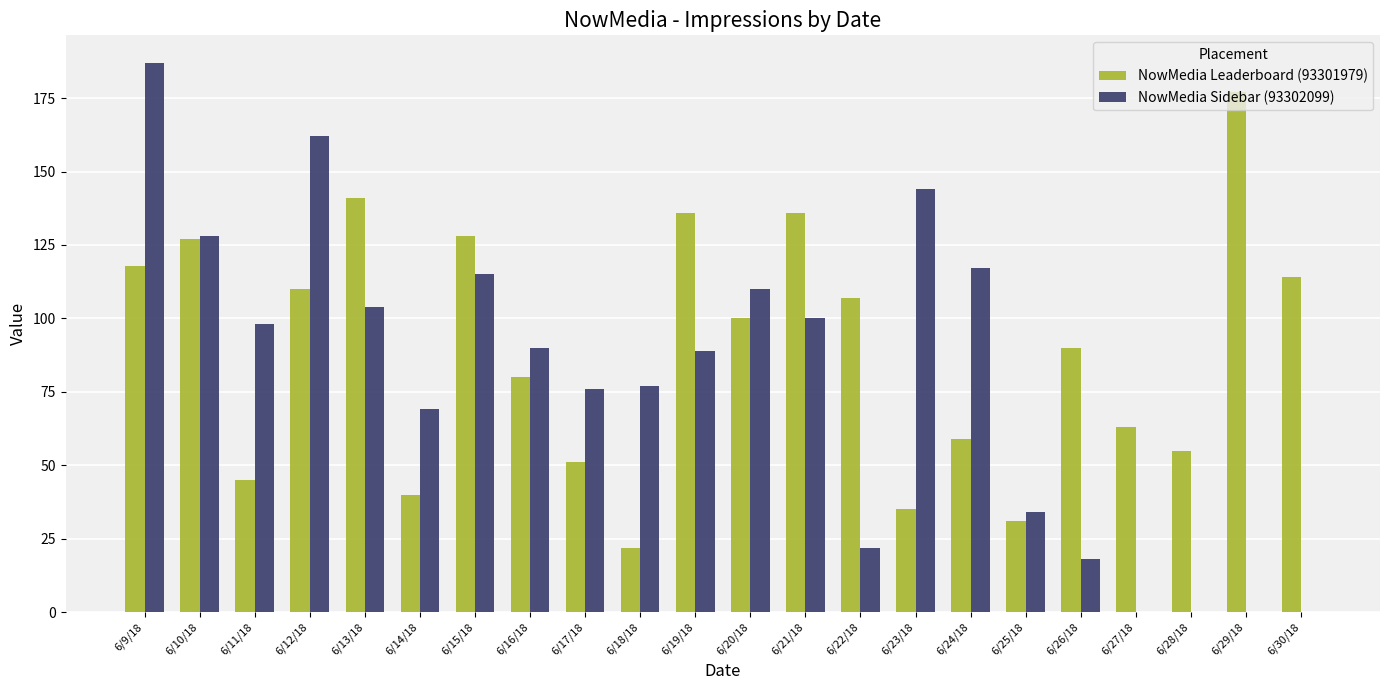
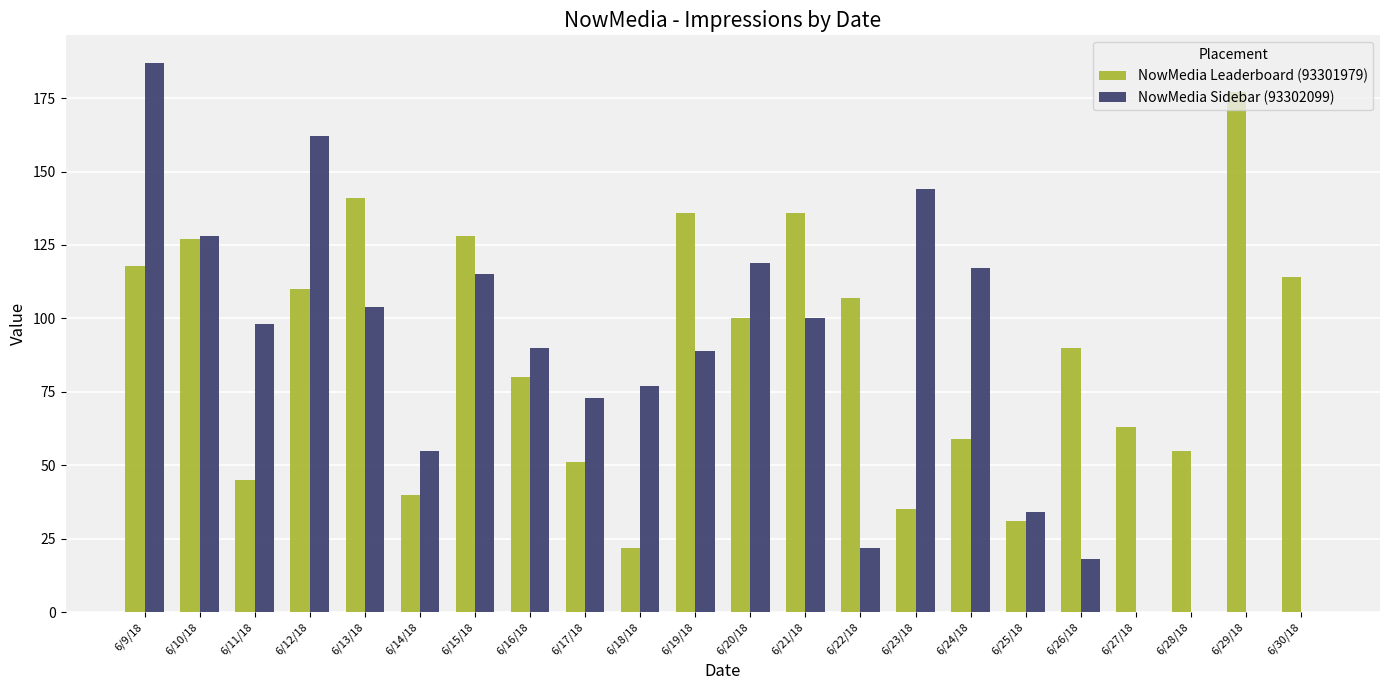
NowMedia Sidebar (93302099), 6/14/18: 69 -> 55
NowMedia Sidebar (93302099), 6/17/18: 76 -> 73
NowMedia Sidebar (93302099), 6/20/18: 110 -> 119
